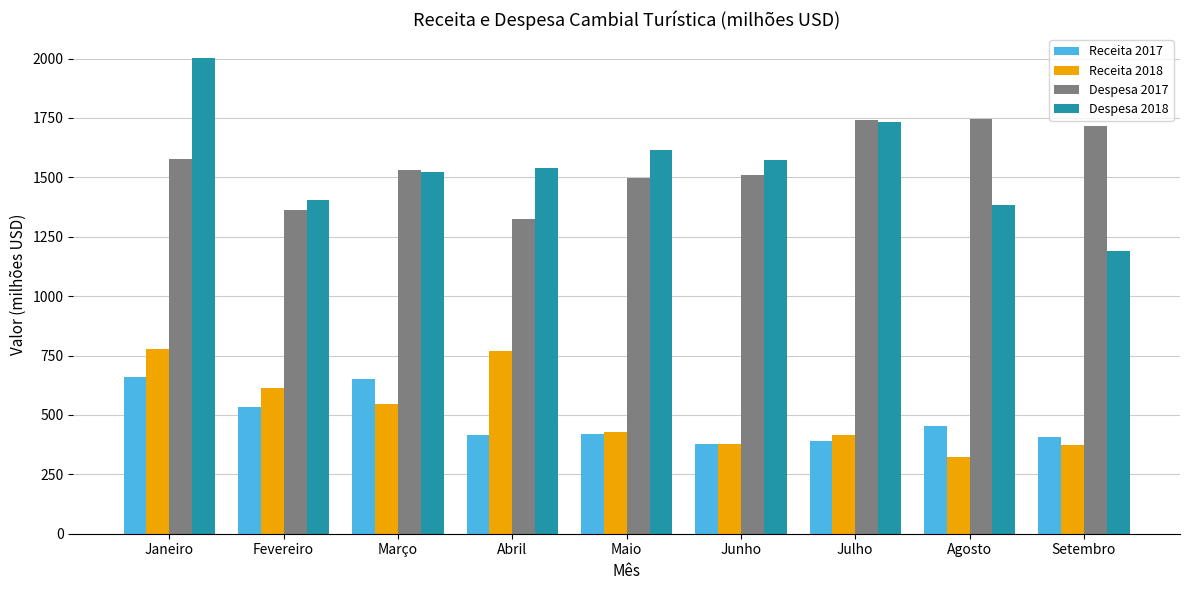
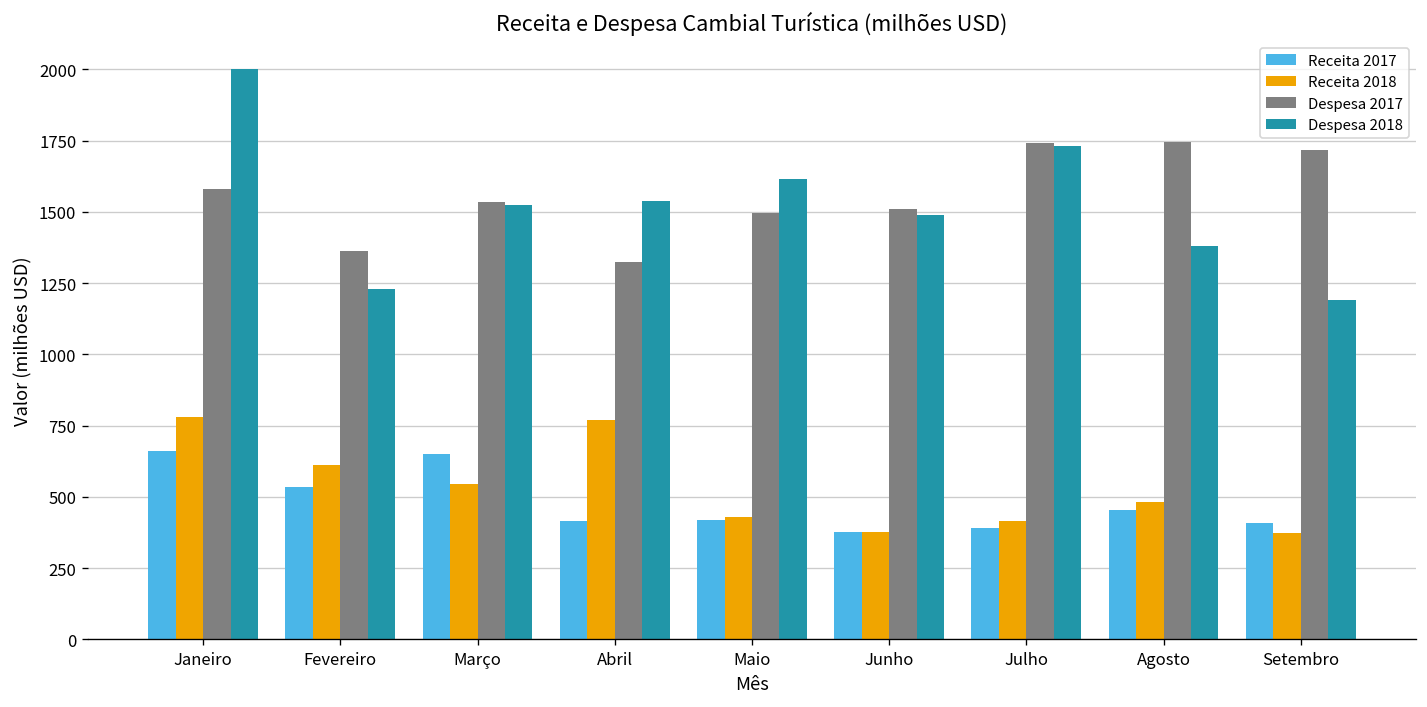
Despesa 2018, Fevereiro: 1410 -> 1230
Despesa 2018, Junho: 1570 -> 1490
Receita 2018, Agosto: 320 -> 480
